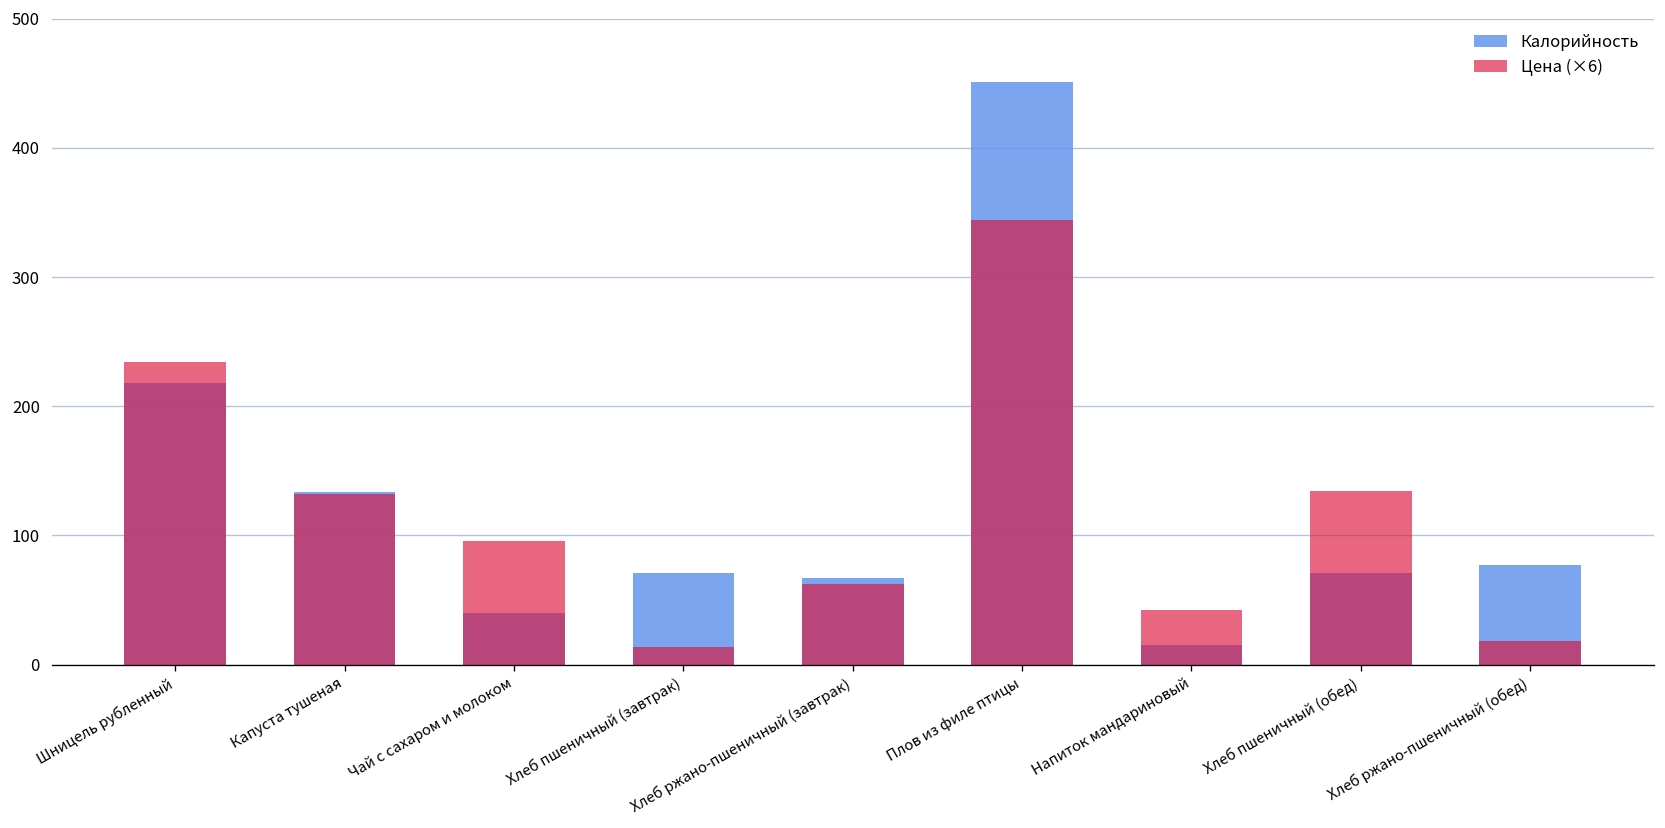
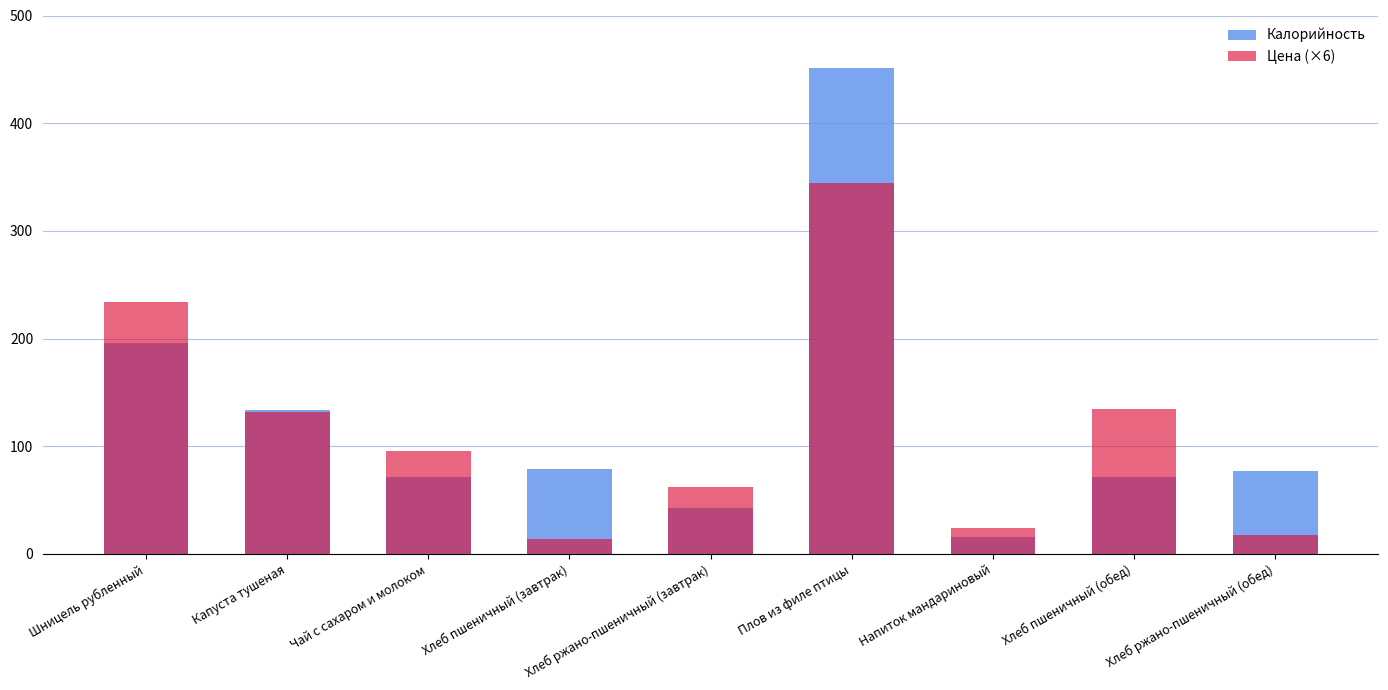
Калорийность, Шницель рубленный: 218 -> 196
Калорийность, Чай с сахаром и молоком: 40 -> 71
Калорийность, Хлеб пшеничный (завтрак): 71 -> 79
Калорийность, Хлеб ржано-пшеничный (завтрак): 67 -> 42
Цена (×6), Напиток мандариновый: 42 -> 24
